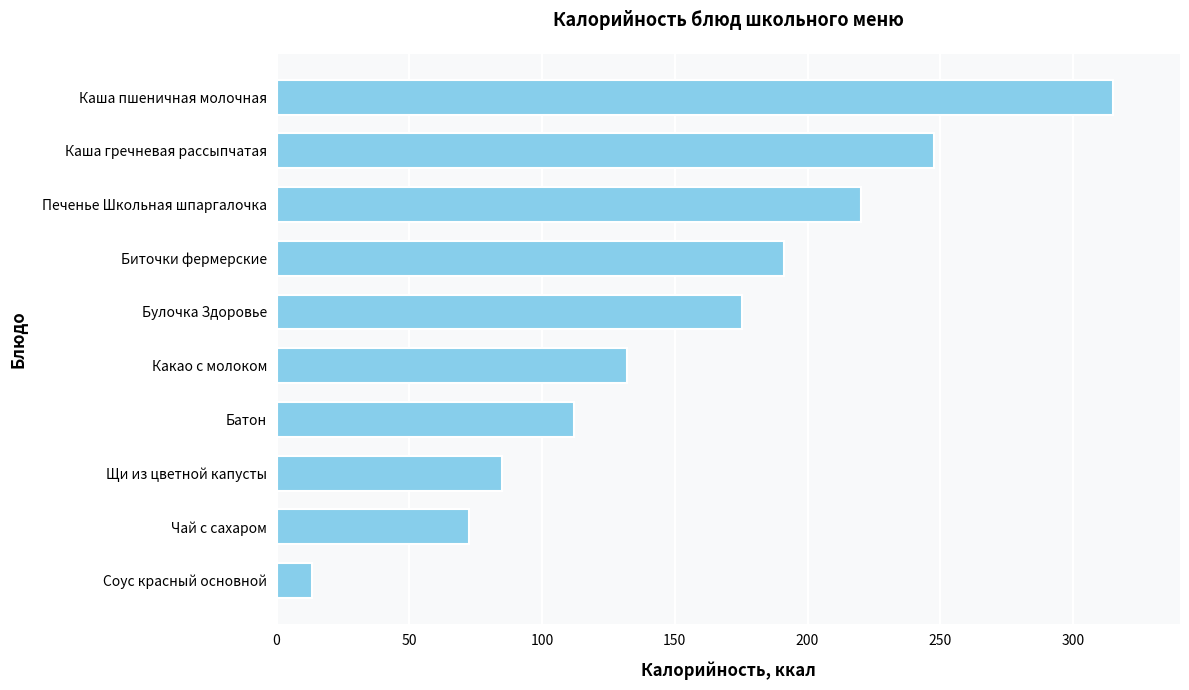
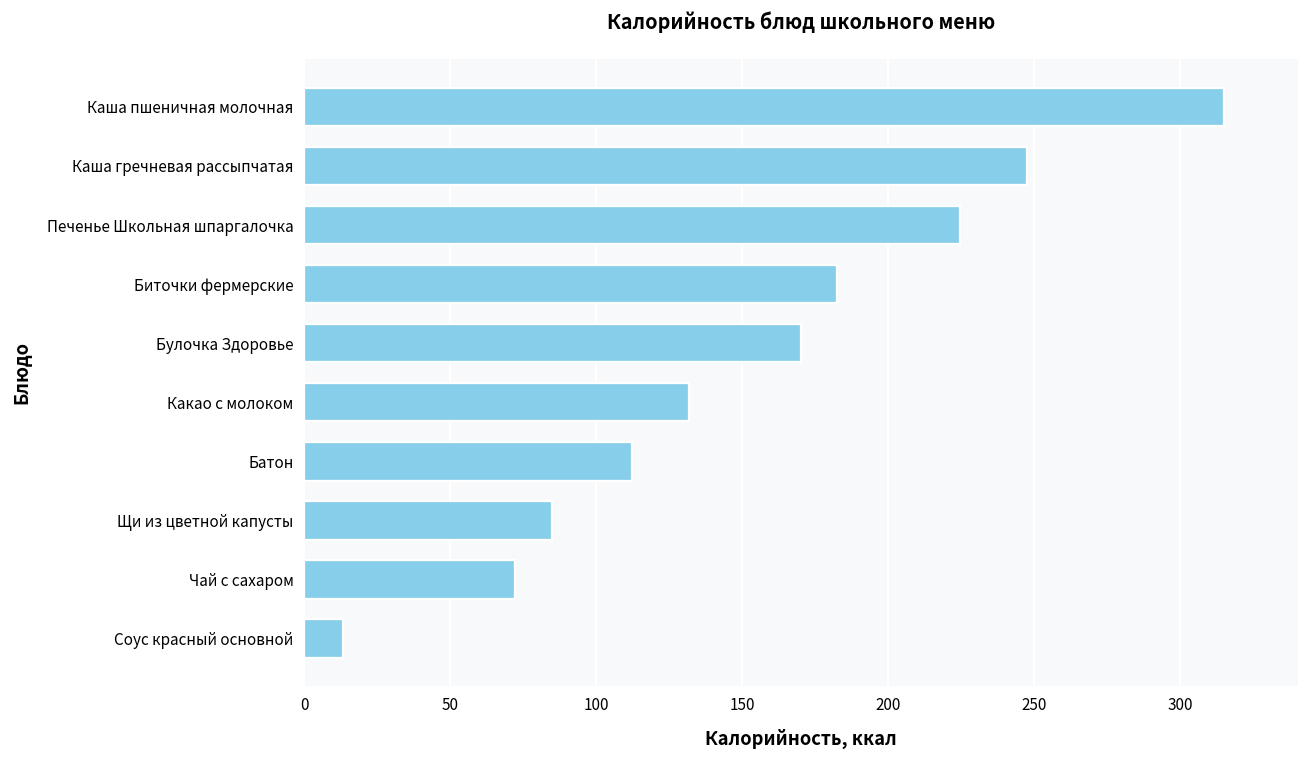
Печенье Школьная шпаргалочка: 220 -> 224
Биточки фермерские: 191 -> 183
Булочка Здоровье: 175 -> 170
